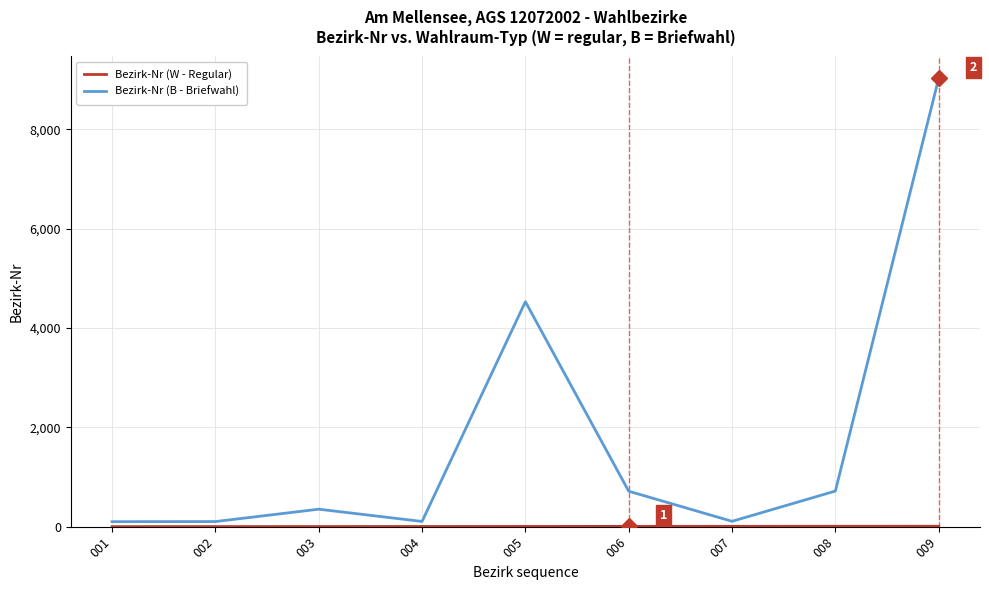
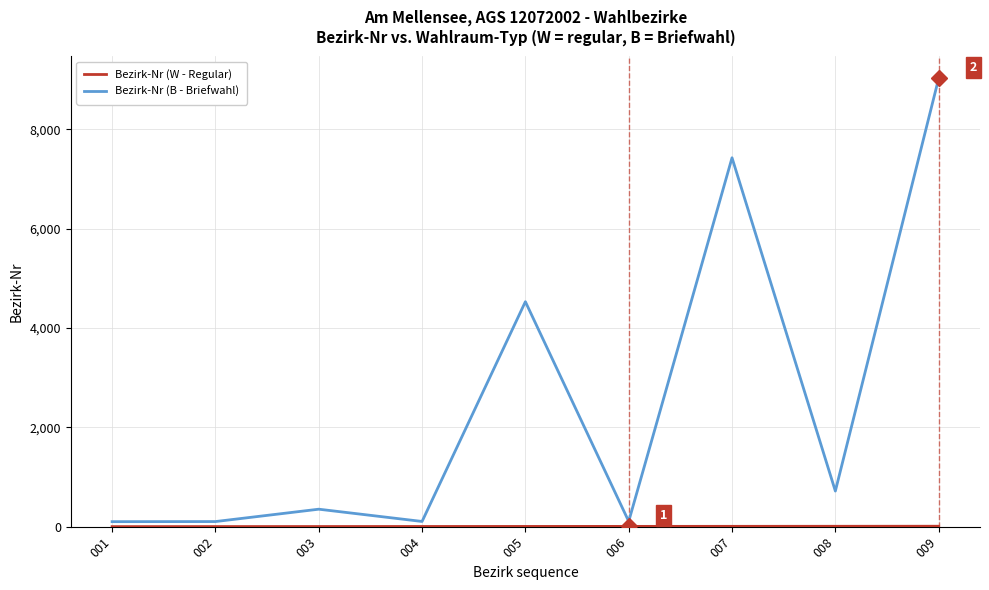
Bezirk-Nr (B - Briefwahl), 006: 700 -> 100
Bezirk-Nr (B - Briefwahl), 007: 100 -> 7,400
